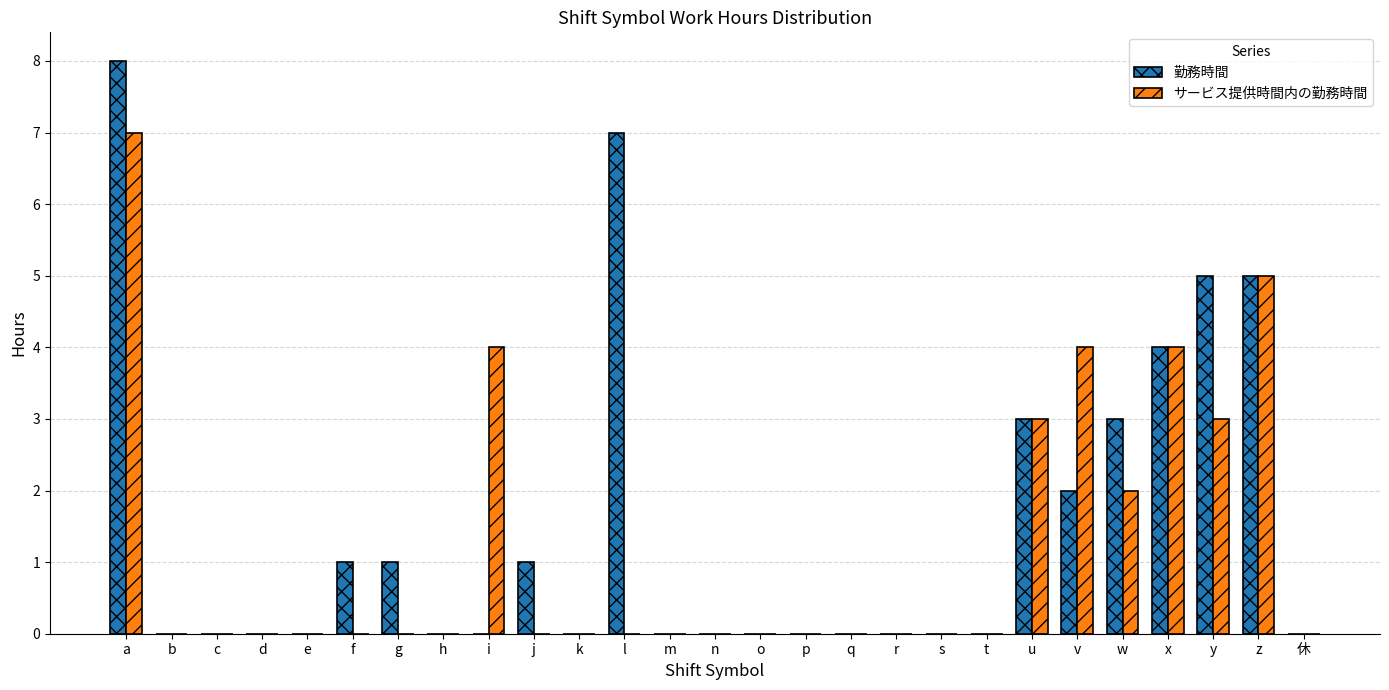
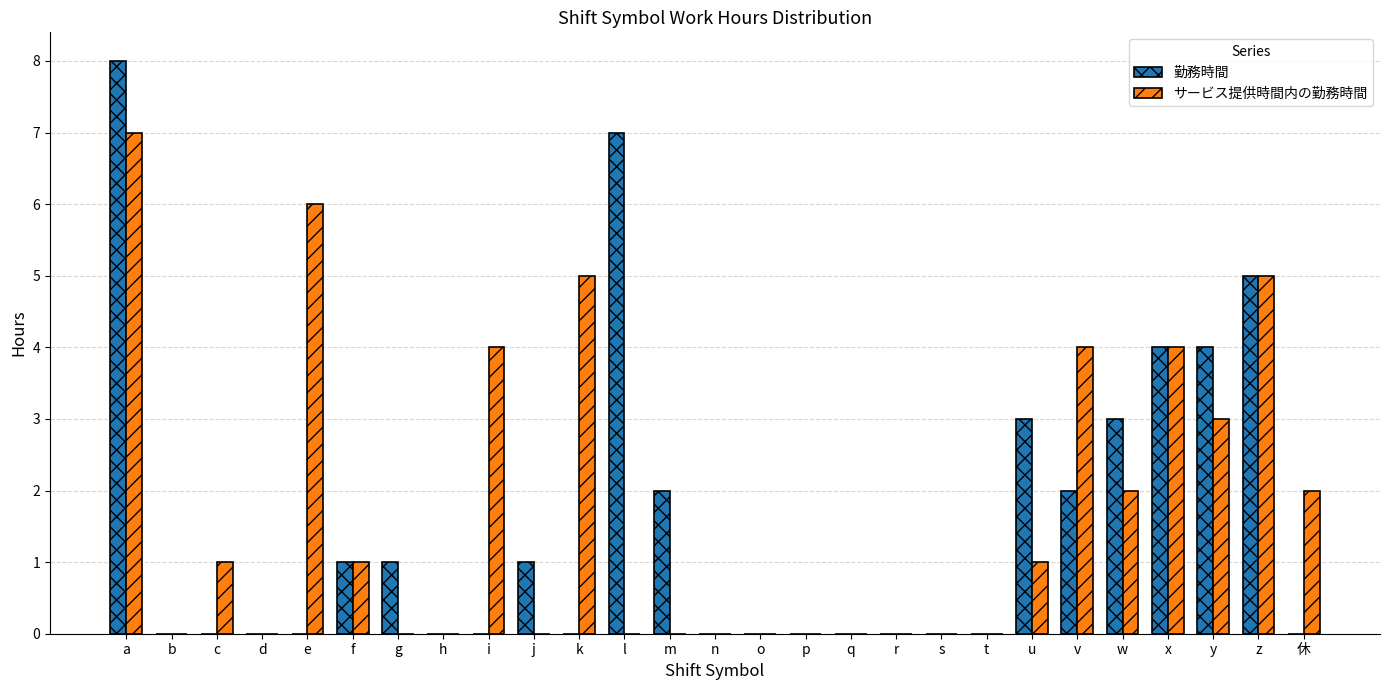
サービス提供時間内の勤務時間, c: 0 -> 1
サービス提供時間内の勤務時間, e: 0 -> 6
サービス提供時間内の勤務時間, f: 0 -> 1
サービス提供時間内の勤務時間, k: 0 -> 5
勤務時間, m: 0 -> 2
サービス提供時間内の勤務時間, u: 3 -> 1
勤務時間, y: 5 -> 4
サービス提供時間内の勤務時間, 休: 0 -> 2
